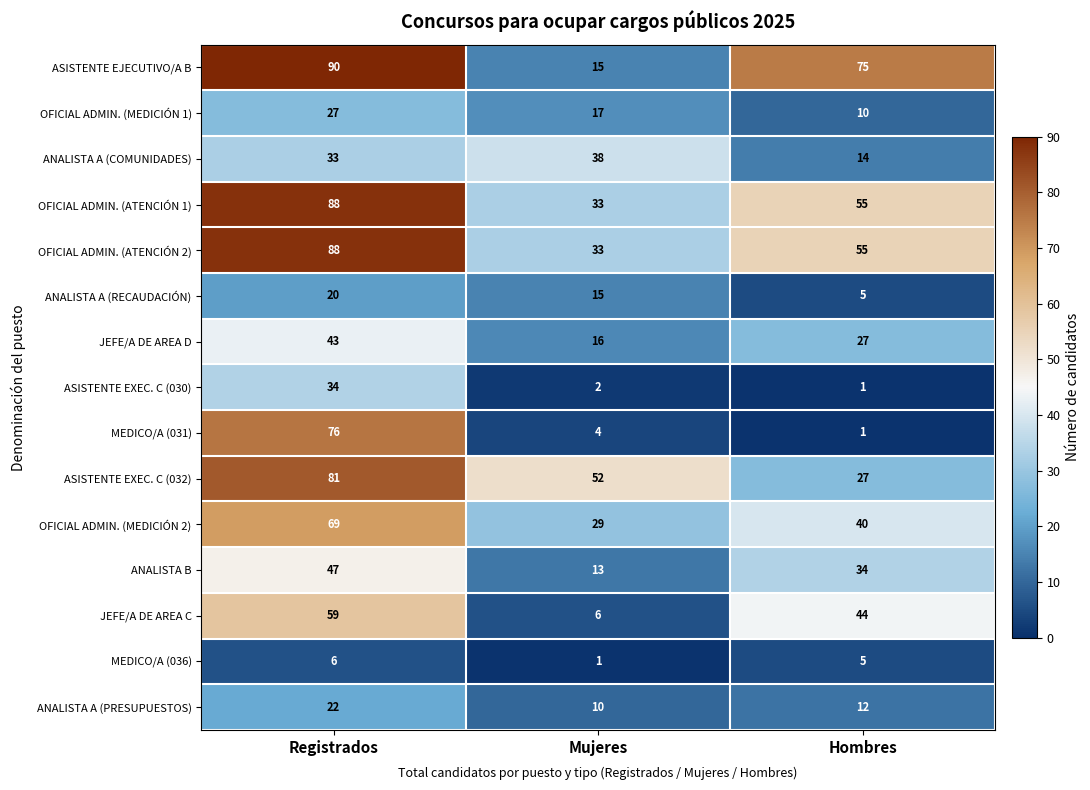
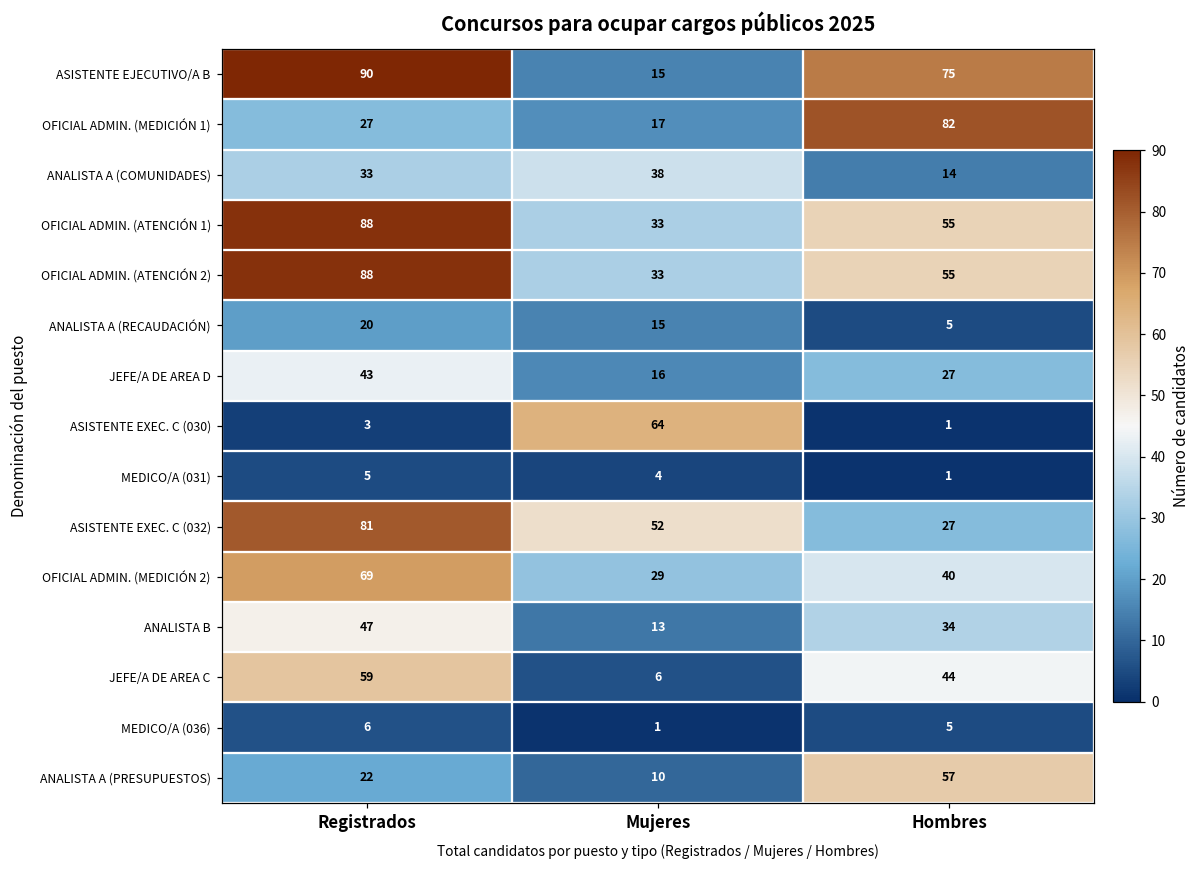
OFICIAL ADMIN. (MEDICIÓN 1), Hombres: 10 -> 82
ASISTENTE EXEC. C (030), Registrados: 34 -> 3
ASISTENTE EXEC. C (030), Mujeres: 2 -> 64
MEDICO/A (031), Registrados: 76 -> 5
ANALISTA A (PRESUPUESTOS), Hombres: 12 -> 57
